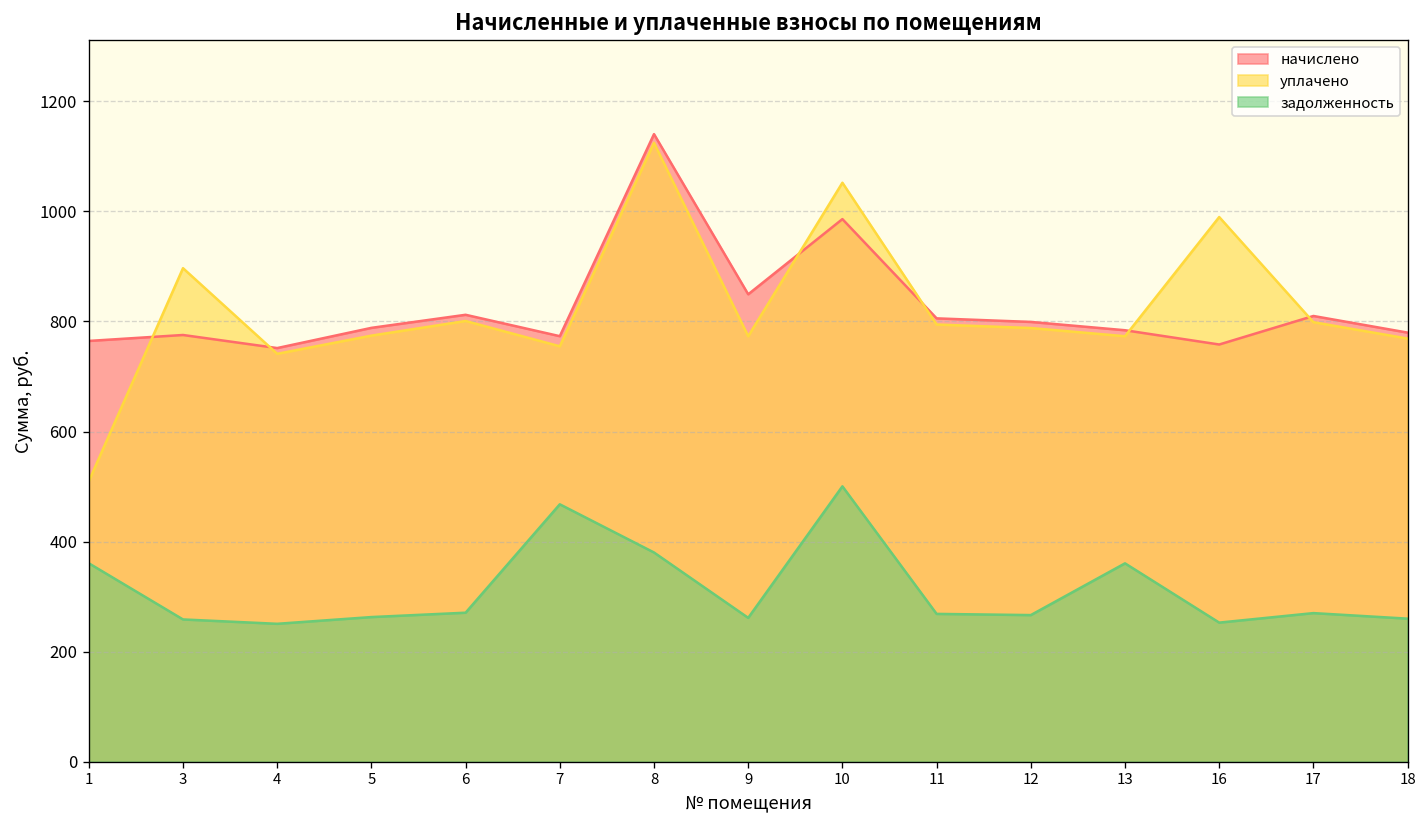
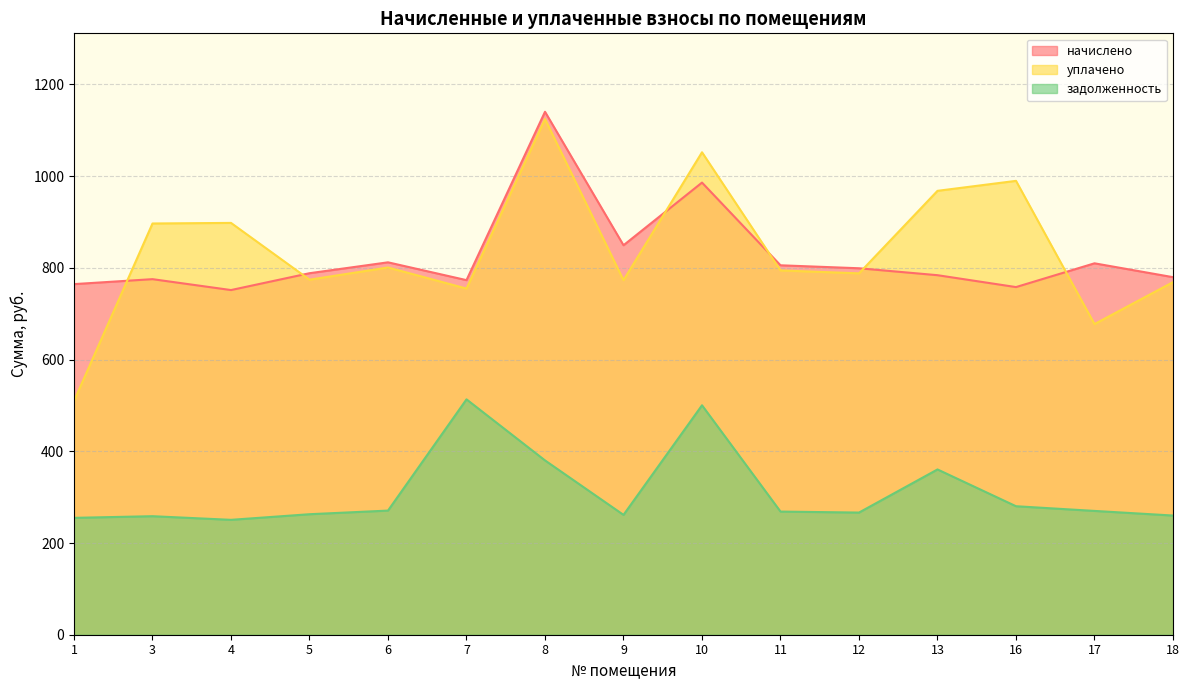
задолженность, 1: 360 -> 250
уплачено, 4: 740 -> 900
задолженность, 7: 470 -> 510
уплачено, 13: 770 -> 970
задолженность, 16: 250 -> 280
уплачено, 17: 800 -> 680
